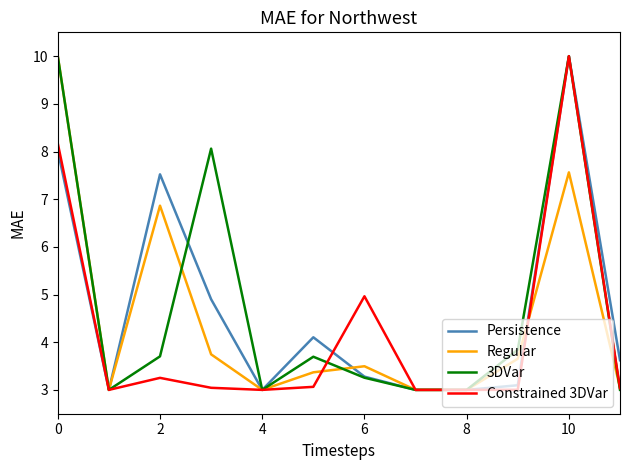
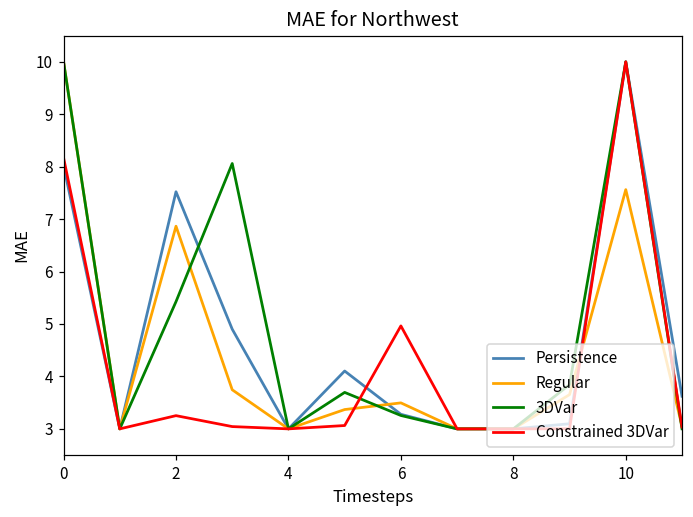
3DVar, 2: 3.7 -> 5.4
